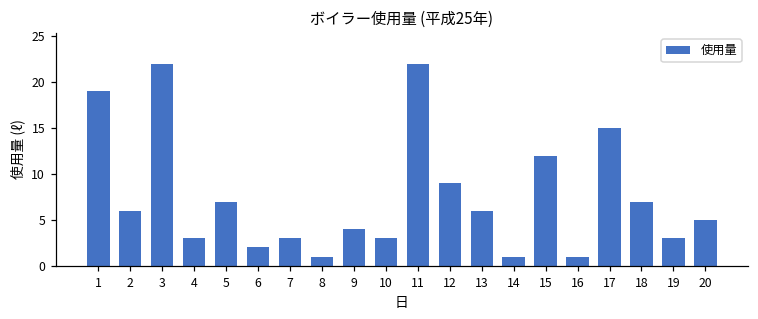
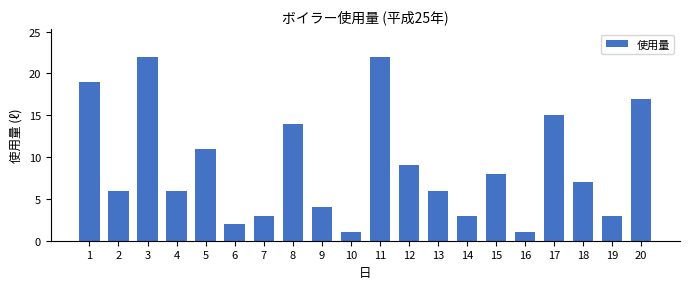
4: 3 -> 6
5: 7 -> 11
8: 1 -> 14
10: 3 -> 1
14: 1 -> 3
15: 12 -> 8
20: 5 -> 17
